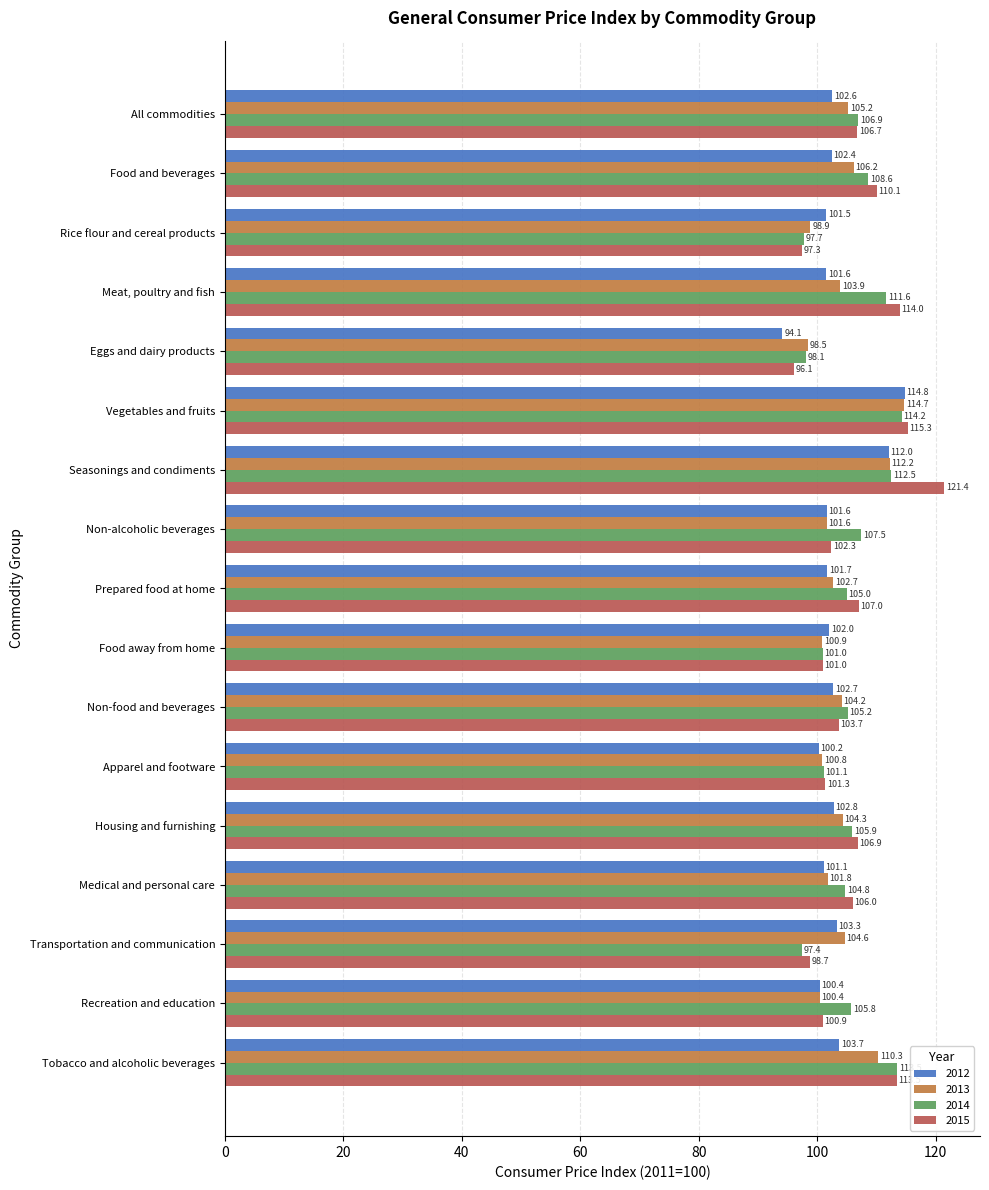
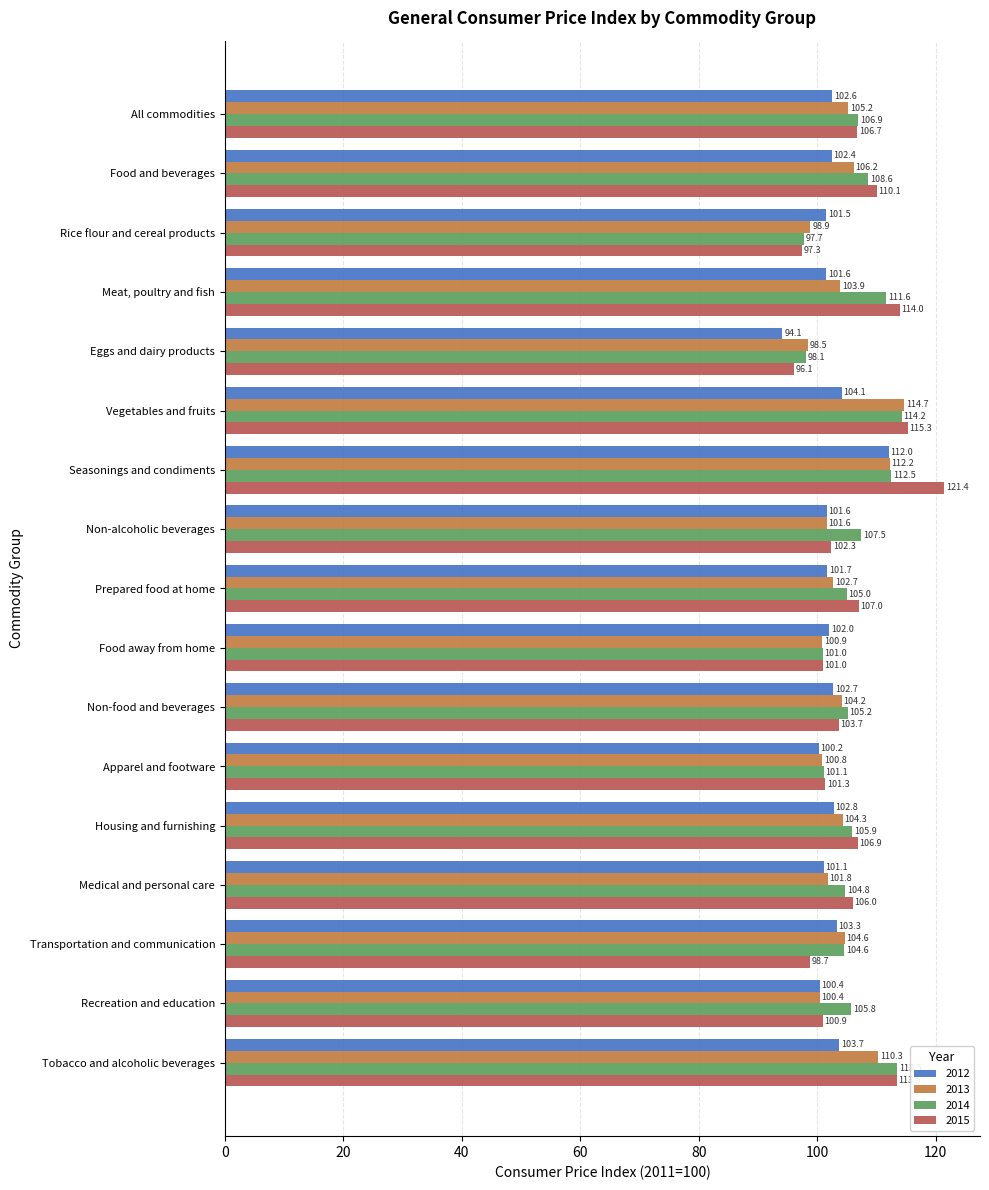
2012, Vegetables and fruits: 114.8 -> 104.1
2014, Transportation and communication: 97.4 -> 104.6
